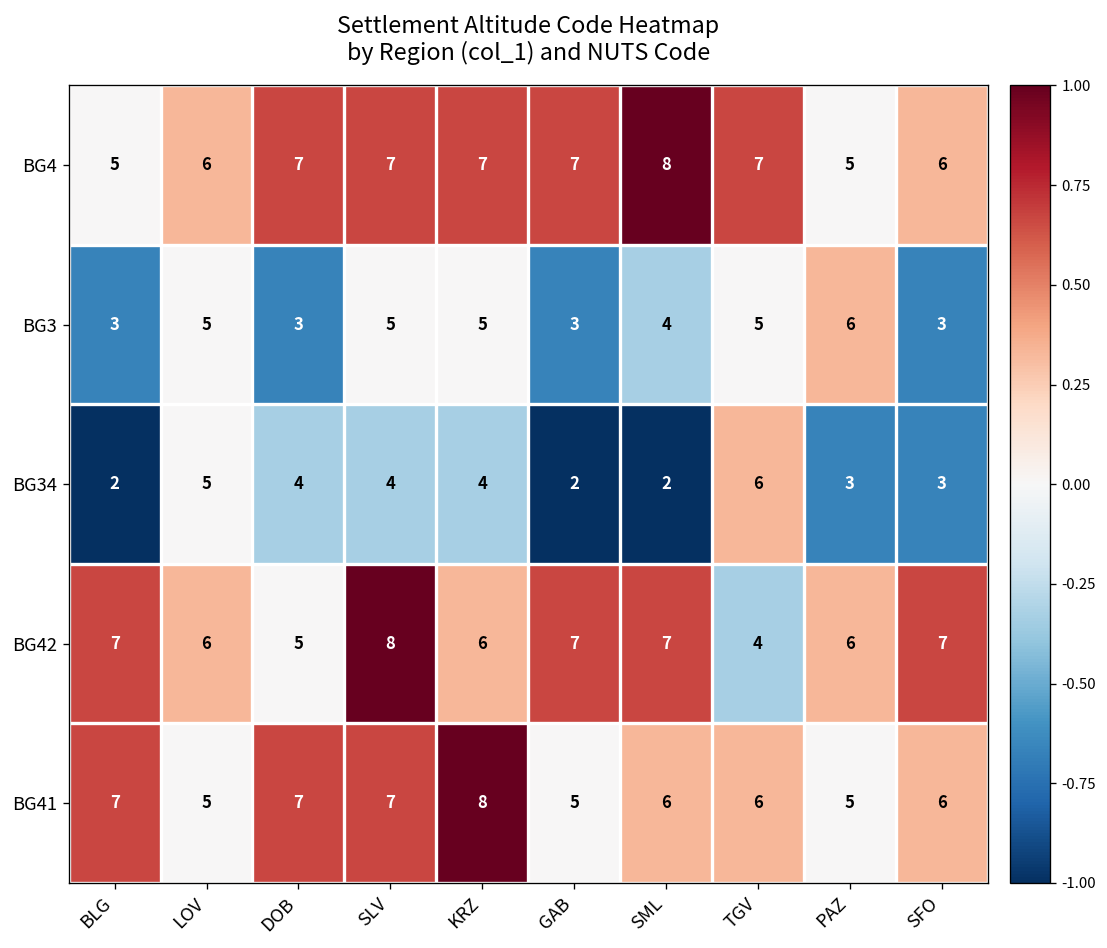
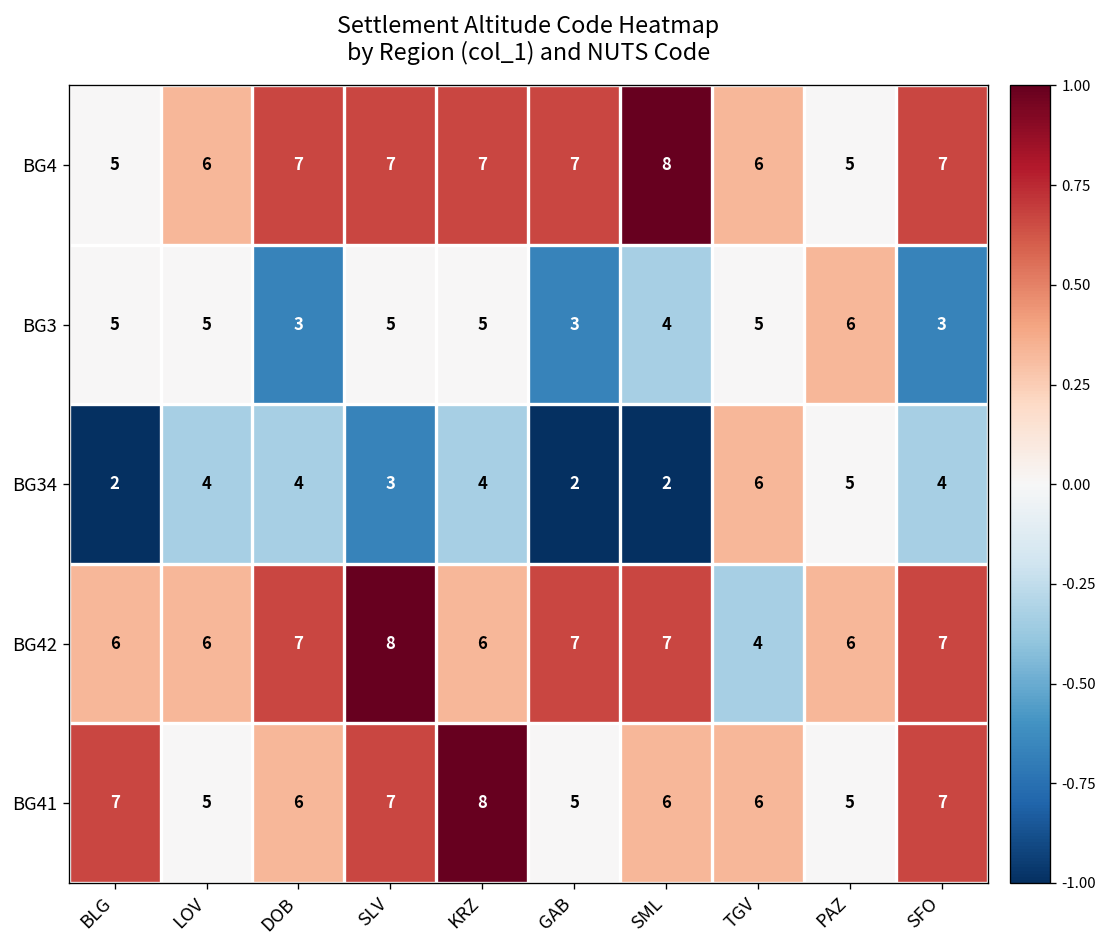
BG4, TGV: 7 -> 6
BG4, SFO: 6 -> 7
BG3, BLG: 3 -> 5
BG34, LOV: 5 -> 4
BG34, SLV: 4 -> 3
BG34, PAZ: 3 -> 5
BG34, SFO: 3 -> 4
BG42, BLG: 7 -> 6
BG42, DOB: 5 -> 7
BG41, DOB: 7 -> 6
BG41, SFO: 6 -> 7
